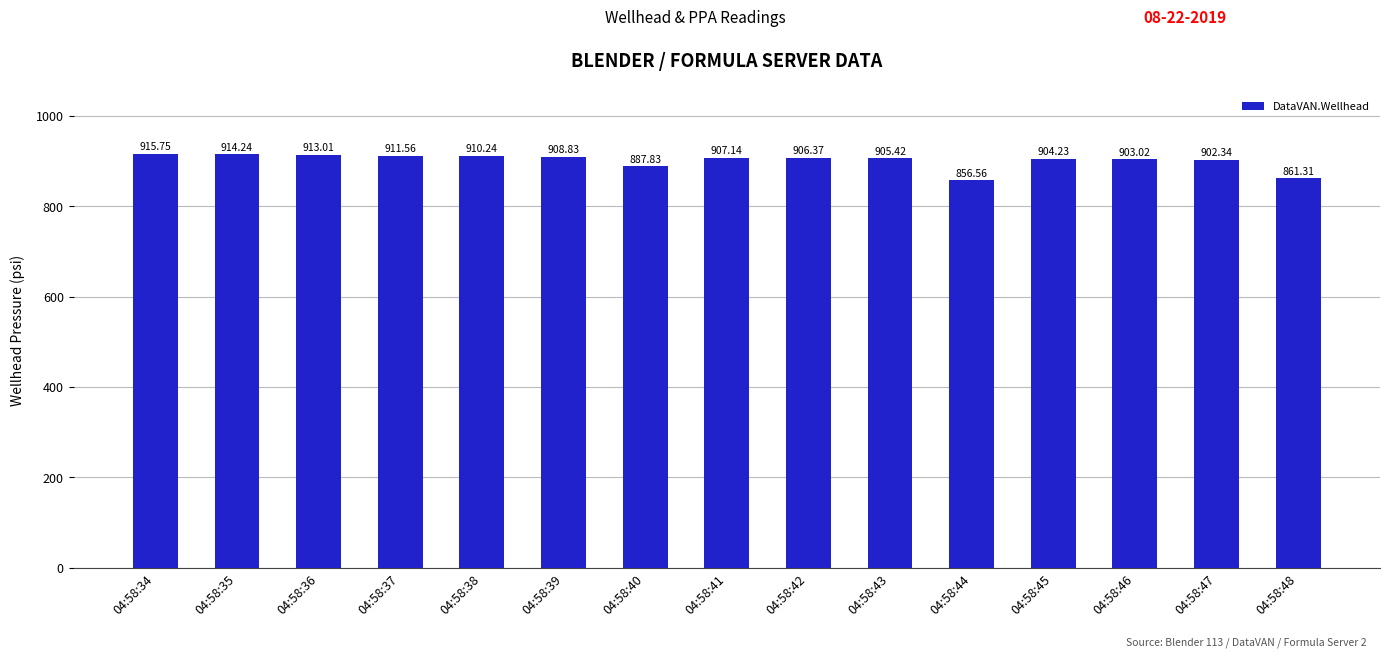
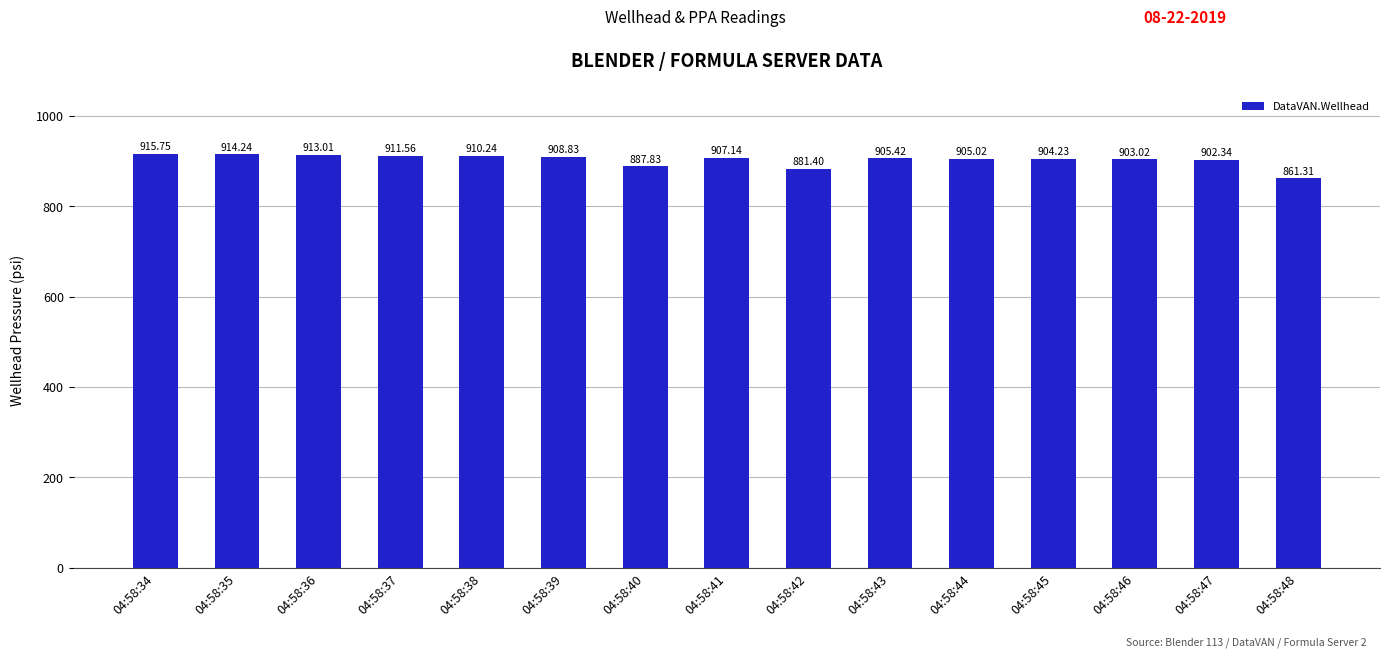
04:58:42: 906.37 -> 881.40
04:58:44: 856.56 -> 905.02
